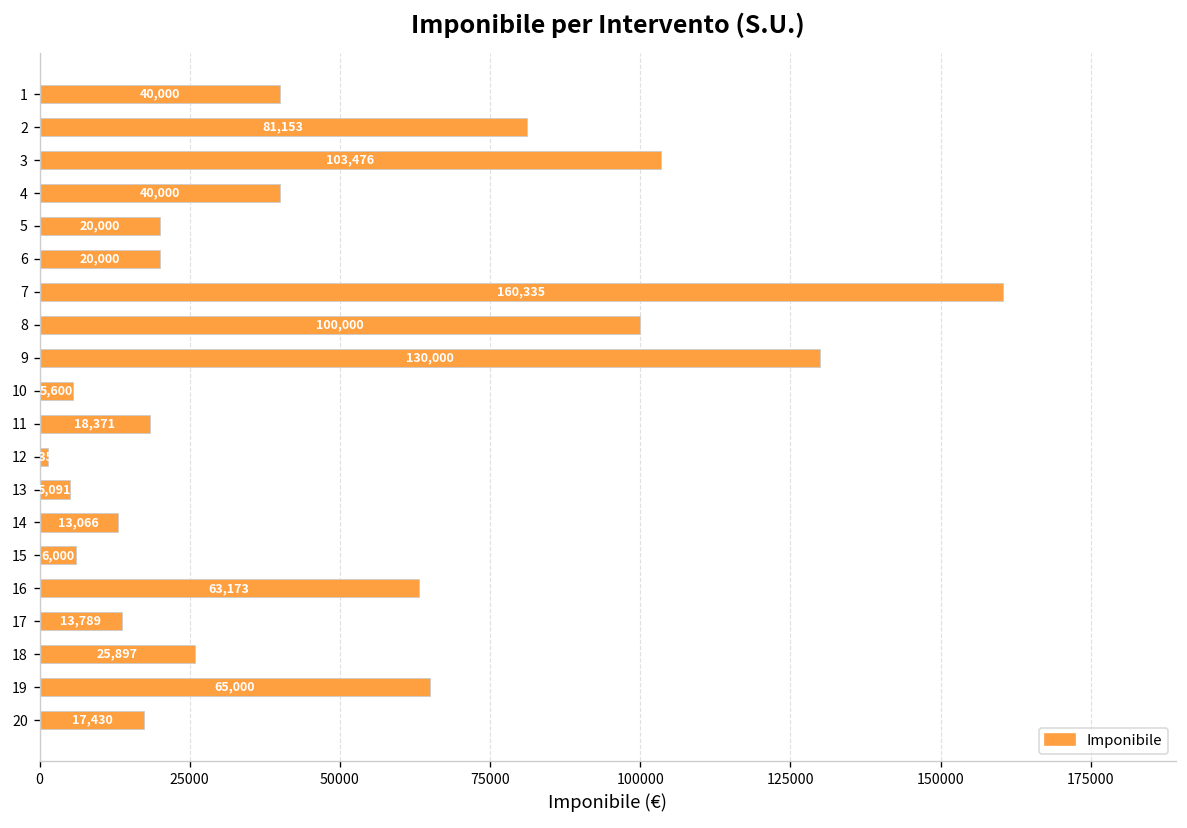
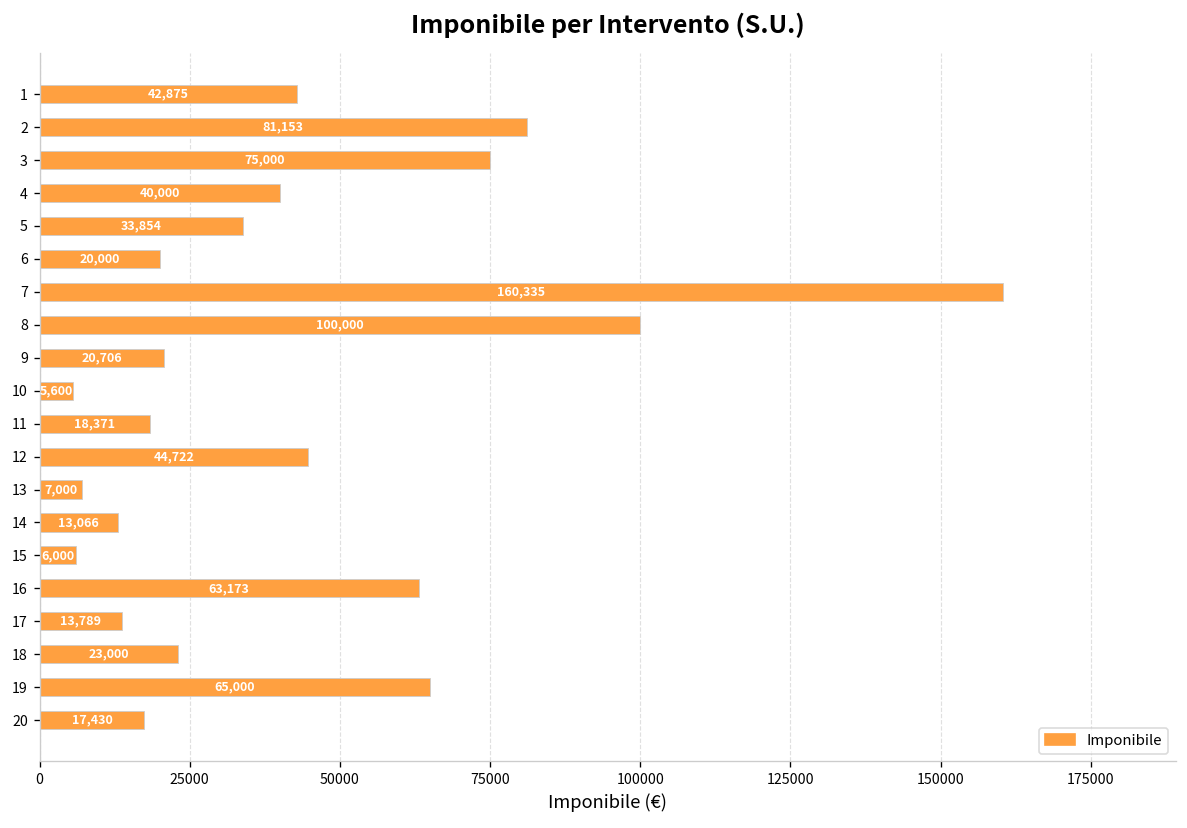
1: 40,000 -> 42,875
3: 103,476 -> 75,000
5: 20,000 -> 33,854
9: 130,000 -> 20,706
12: 1000 -> 45000
13: 5,091 -> 7,000
18: 25,897 -> 23,000
